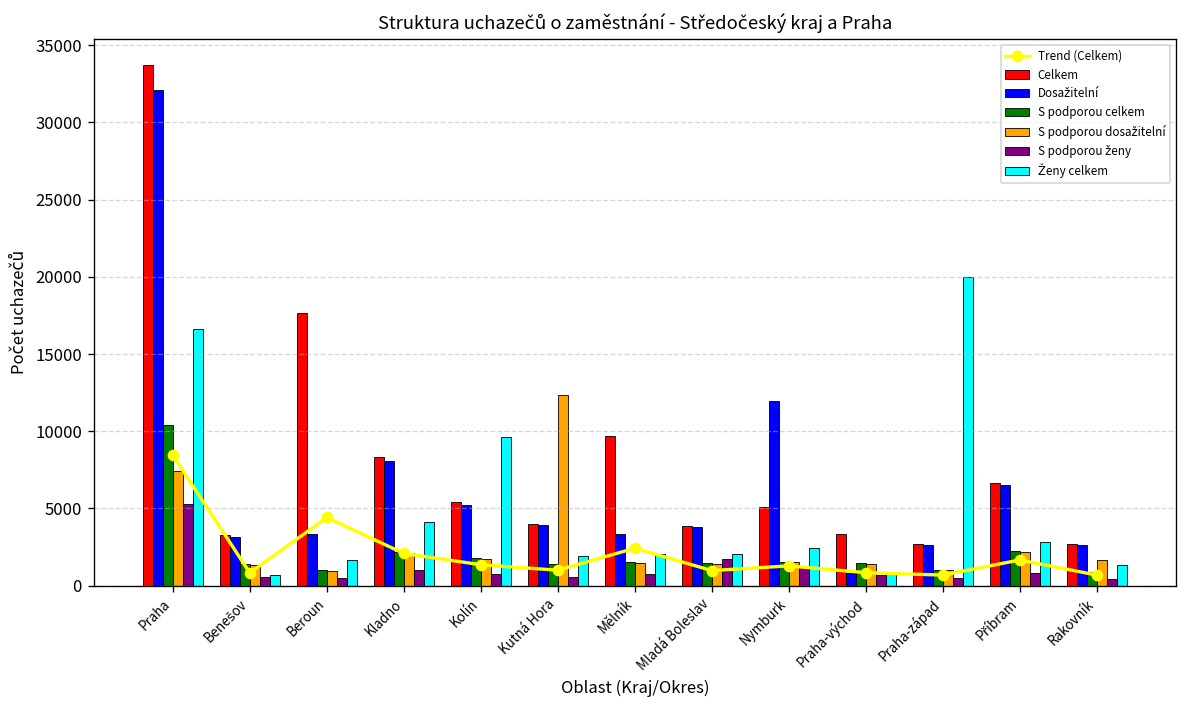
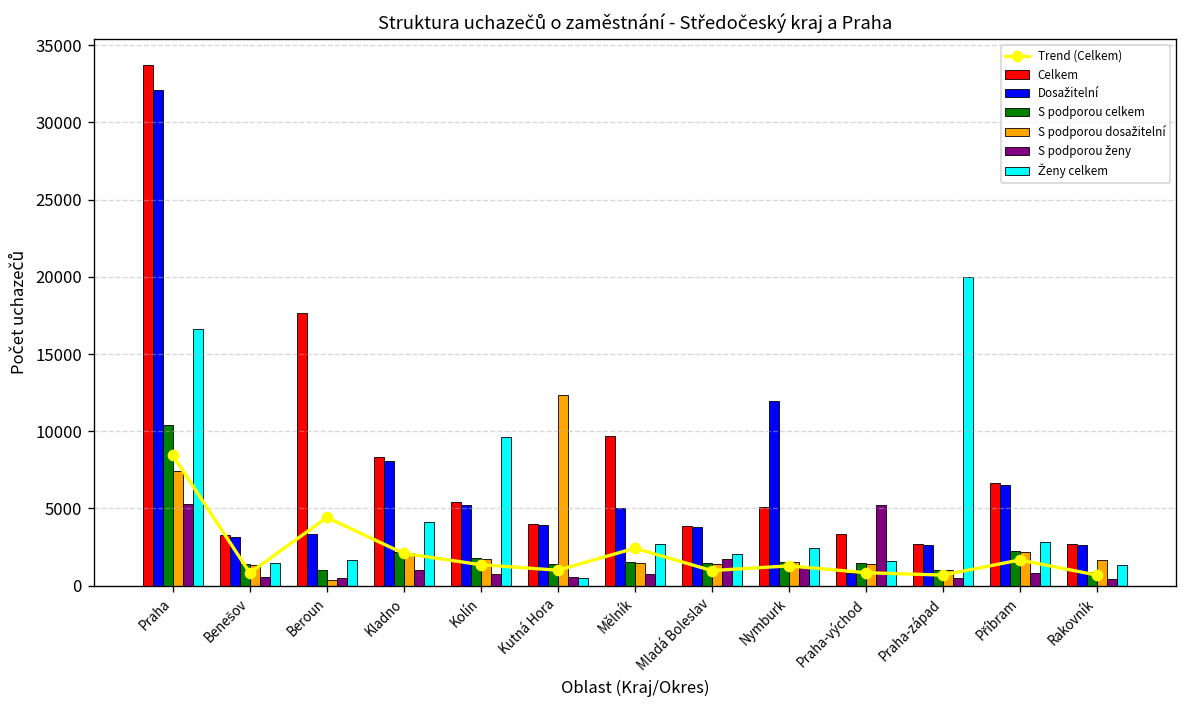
Ženy celkem, Benešov: 700 -> 1500
S podporou dosažitelní, Beroun: 1000 -> 300
Ženy celkem, Kutná Hora: 1900 -> 500
Dosažitelní, Mělník: 3300 -> 5000
Ženy celkem, Mělník: 2000 -> 2700
S podporou ženy, Praha-východ: 700 -> 5200
Ženy celkem, Praha-východ: 900 -> 1600
